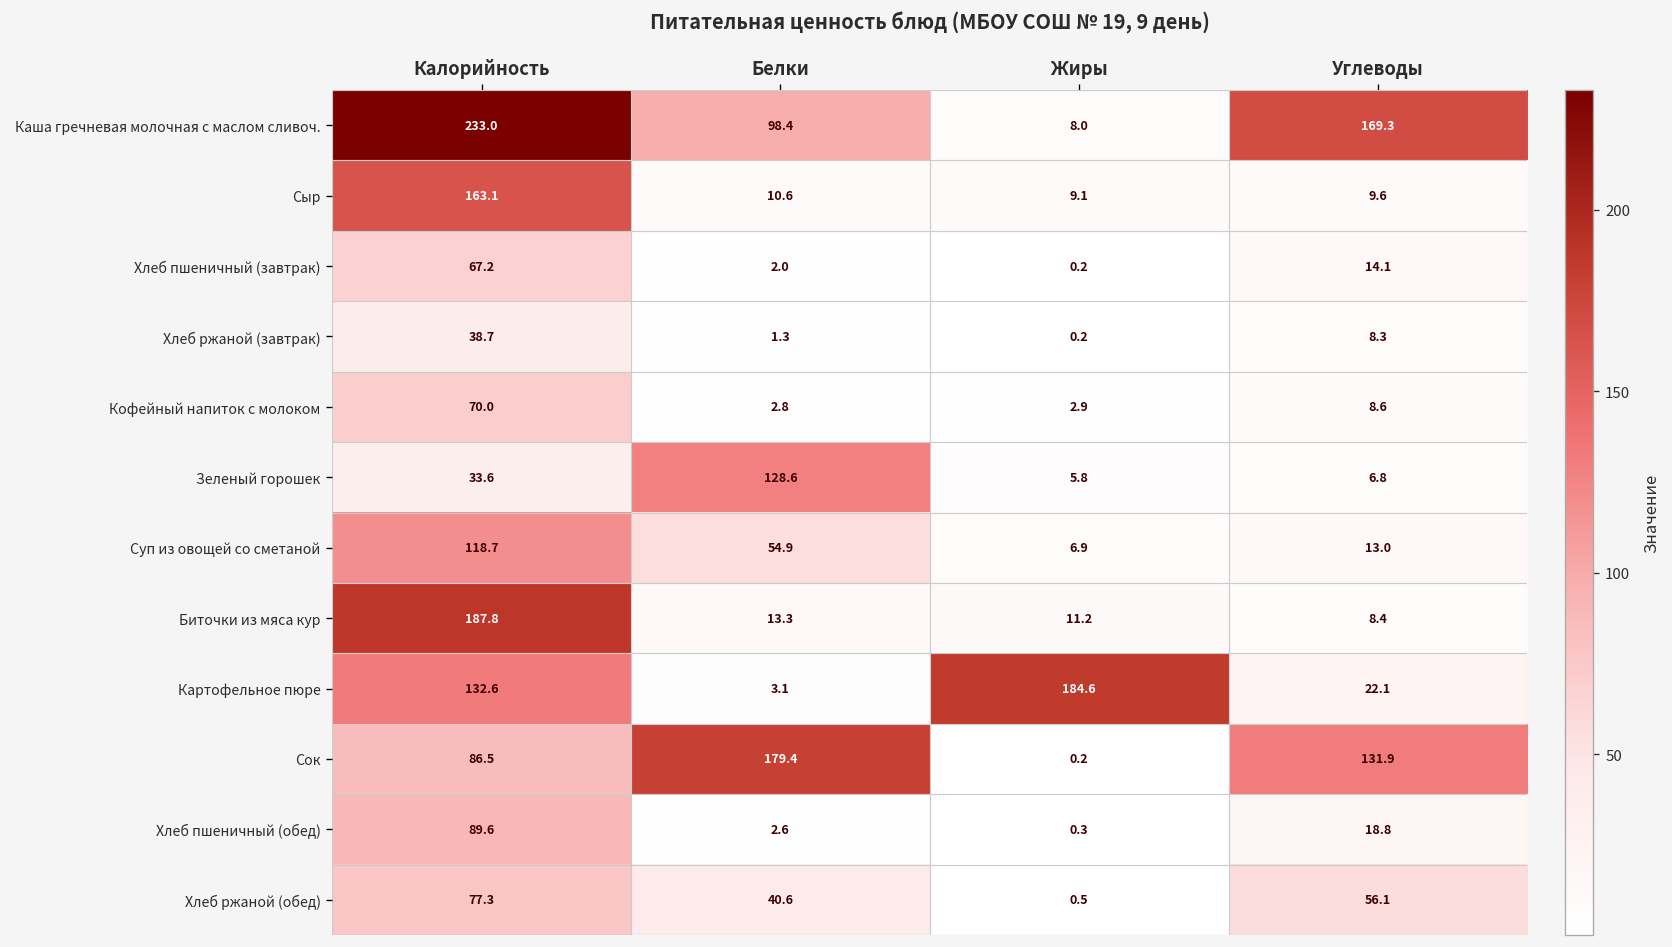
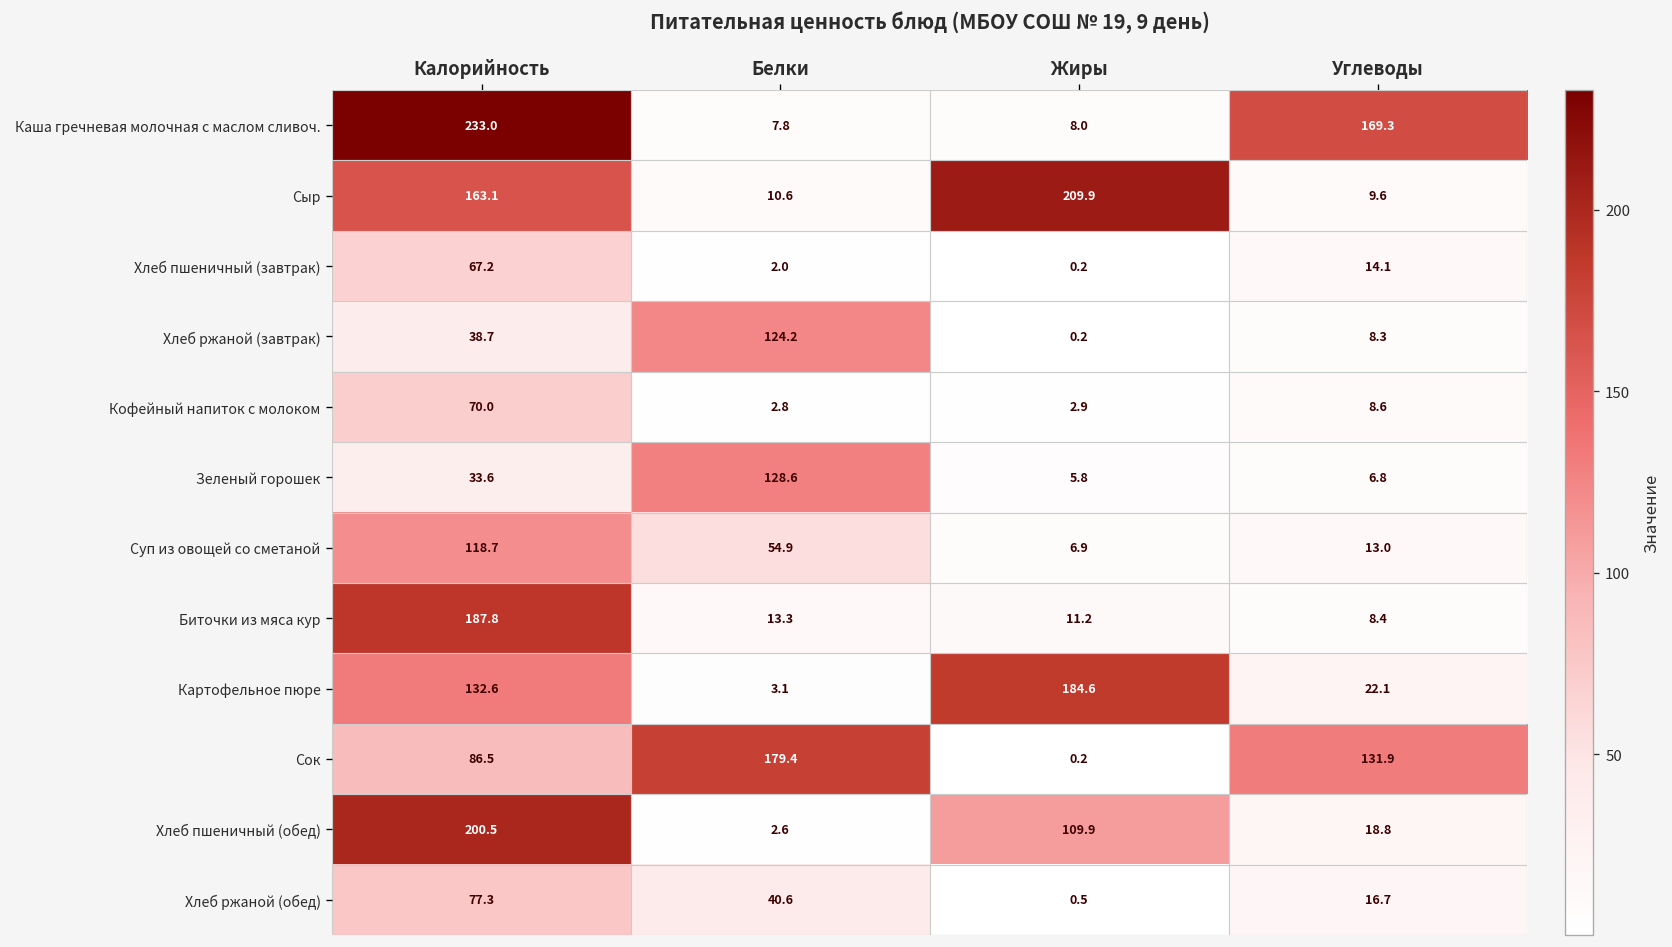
Каша гречневая молочная с маслом сливоч., Белки: 98.4 -> 7.8
Сыр, Жиры: 9.1 -> 209.9
Хлеб ржаной (завтрак), Белки: 1.3 -> 124.2
Хлеб пшеничный (обед), Калорийность: 89.6 -> 200.5
Хлеб пшеничный (обед), Жиры: 0.3 -> 109.9
Хлеб ржаной (обед), Углеводы: 56.1 -> 16.7
